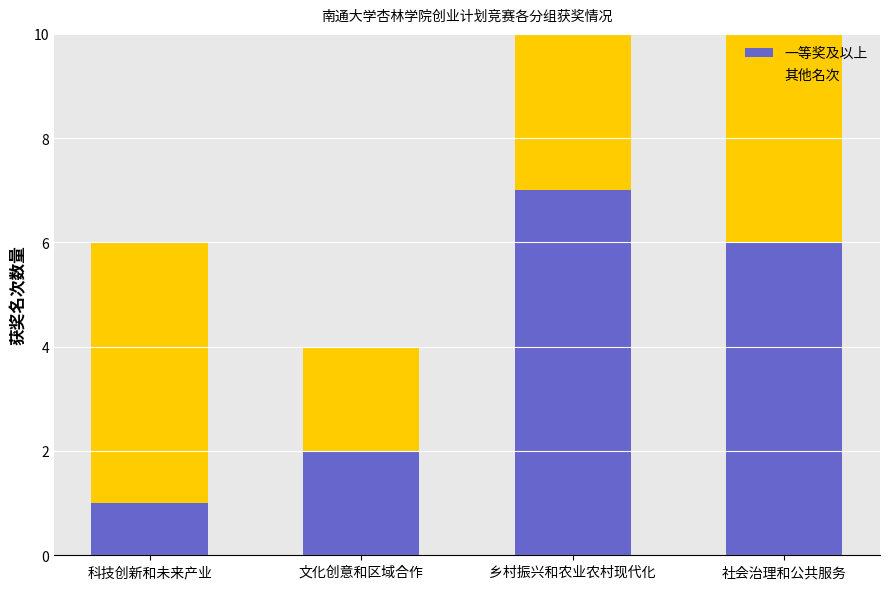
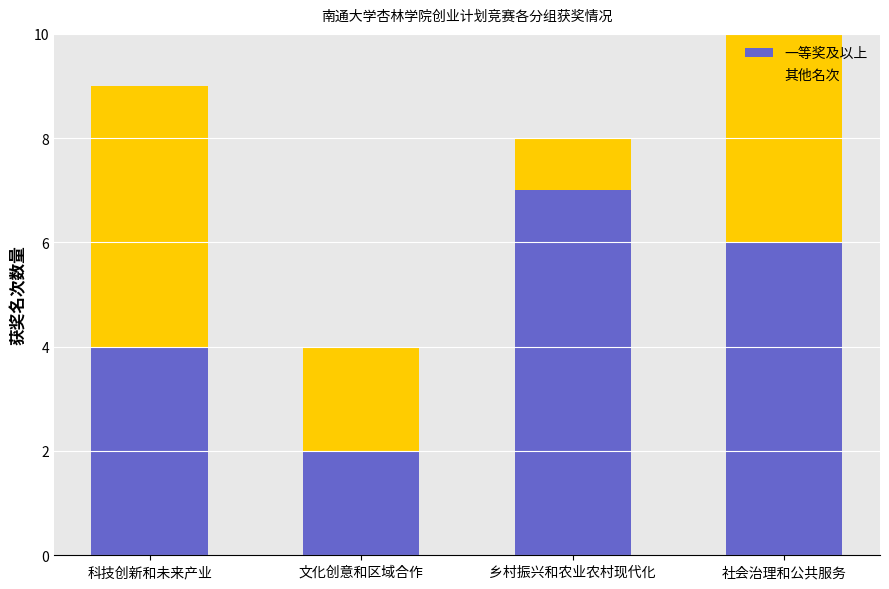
一等奖及以上, 科技创新和未来产业: 1 -> 4
其他名次, 乡村振兴和农业农村现代化: 3 -> 1
